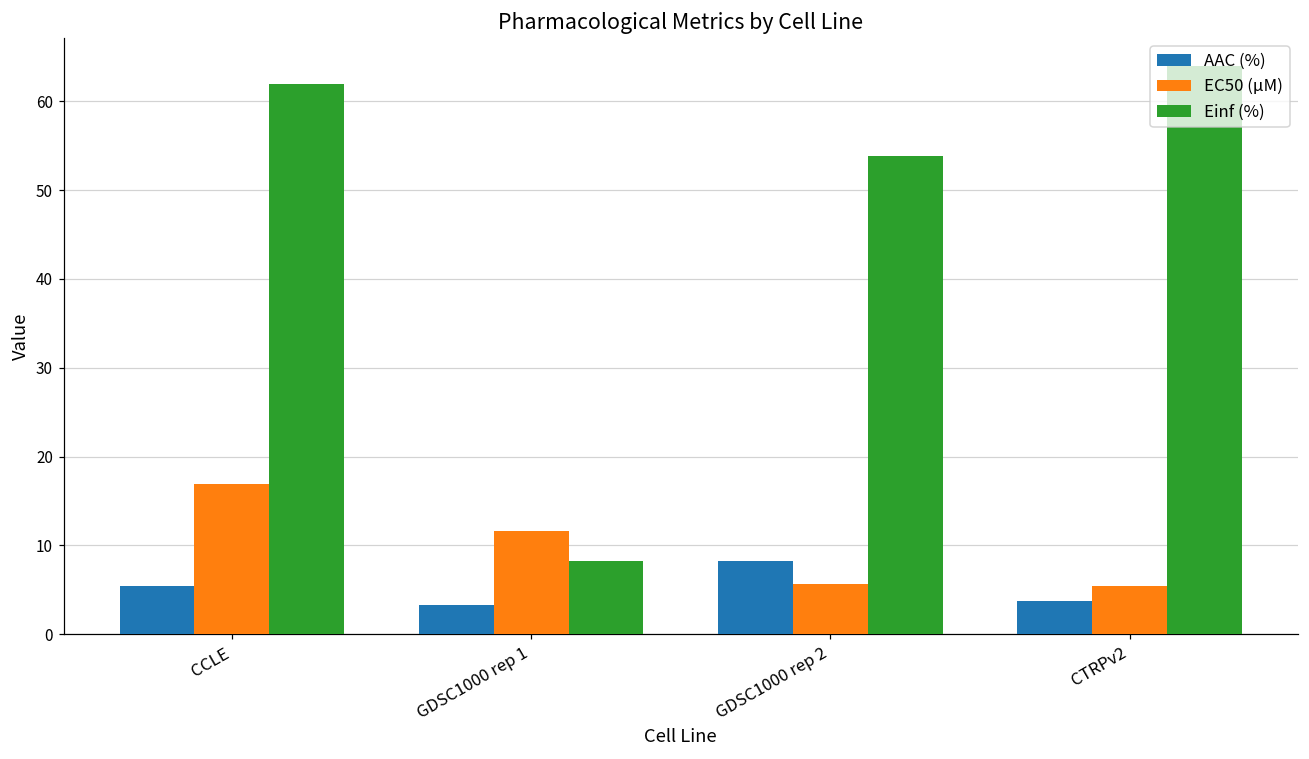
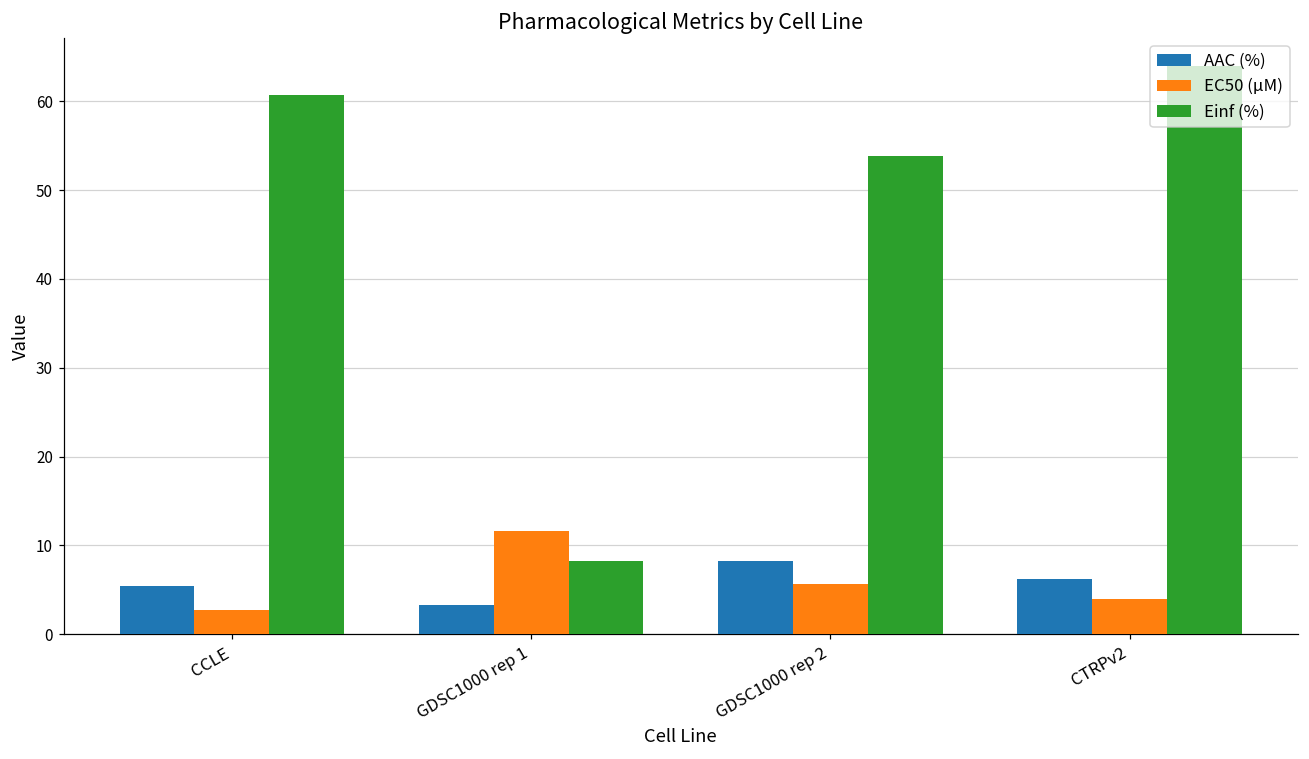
EC50 (µM), CCLE: 17 -> 3
Einf (%), CCLE: 62 -> 61
AAC (%), CTRPv2: 4 -> 6
EC50 (µM), CTRPv2: 5 -> 4
